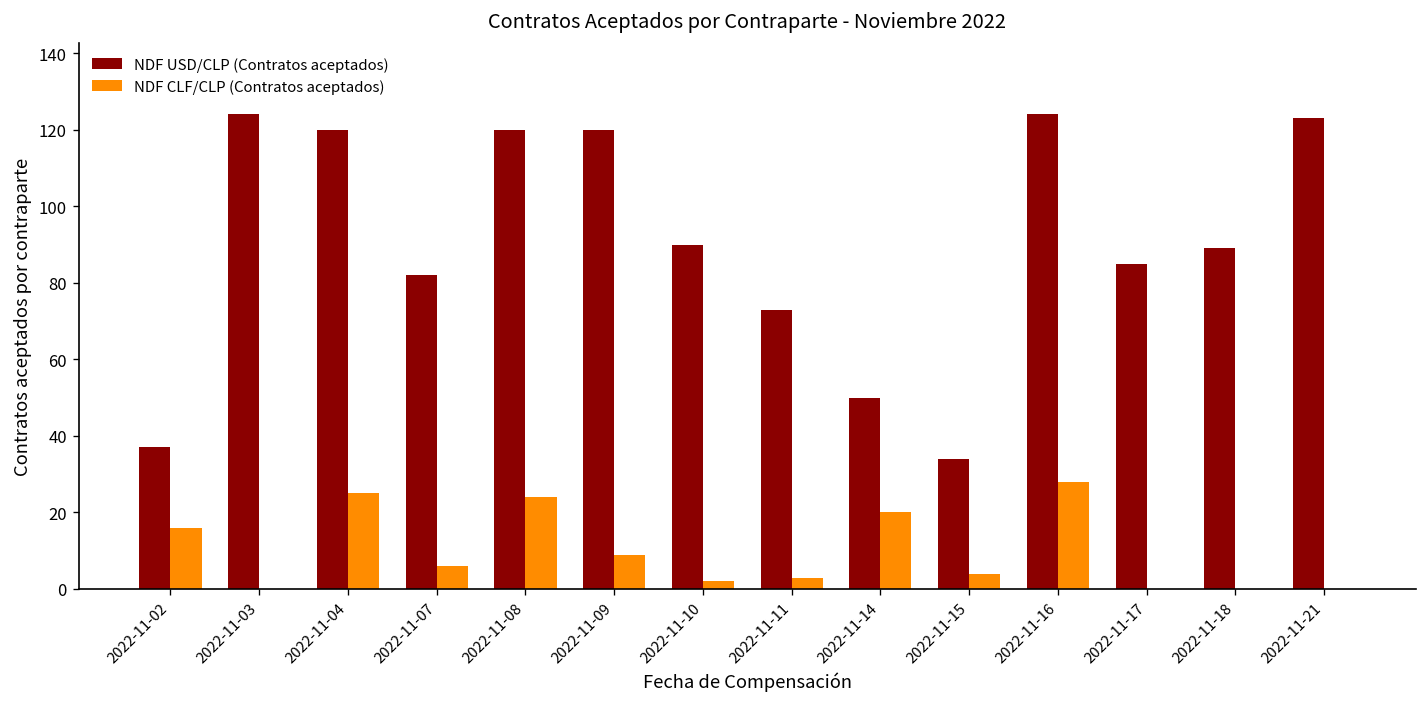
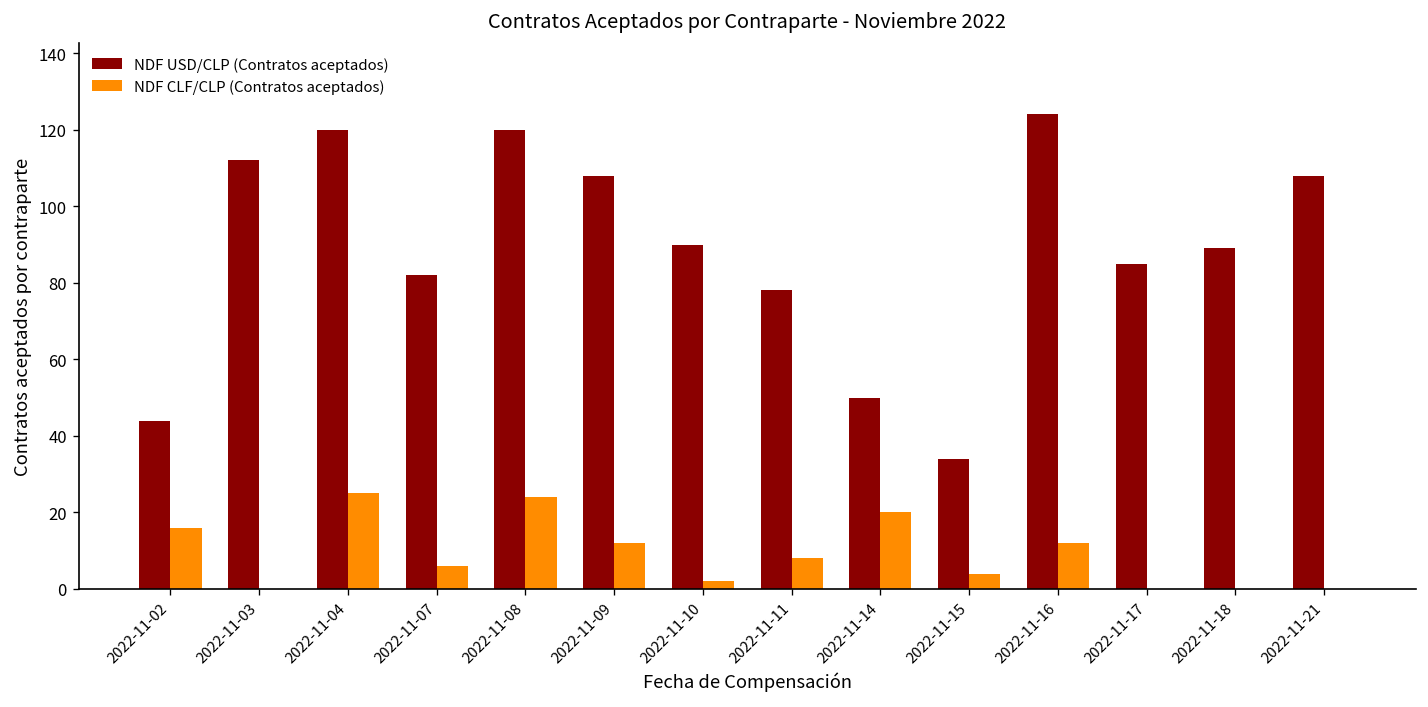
NDF USD/CLP (Contratos aceptados), 2022-11-02: 37 -> 44
NDF USD/CLP (Contratos aceptados), 2022-11-03: 124 -> 112
NDF USD/CLP (Contratos aceptados), 2022-11-09: 120 -> 108
NDF CLF/CLP (Contratos aceptados), 2022-11-09: 9 -> 12
NDF USD/CLP (Contratos aceptados), 2022-11-11: 73 -> 78
NDF CLF/CLP (Contratos aceptados), 2022-11-11: 3 -> 8
NDF CLF/CLP (Contratos aceptados), 2022-11-16: 28 -> 12
NDF USD/CLP (Contratos aceptados), 2022-11-21: 123 -> 108
